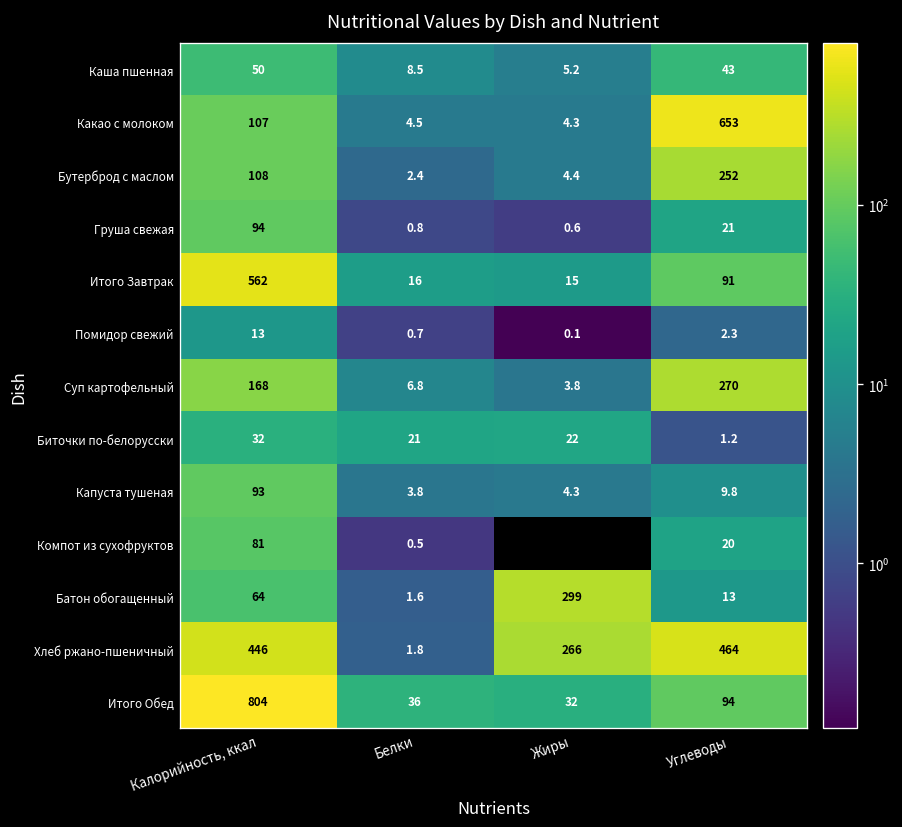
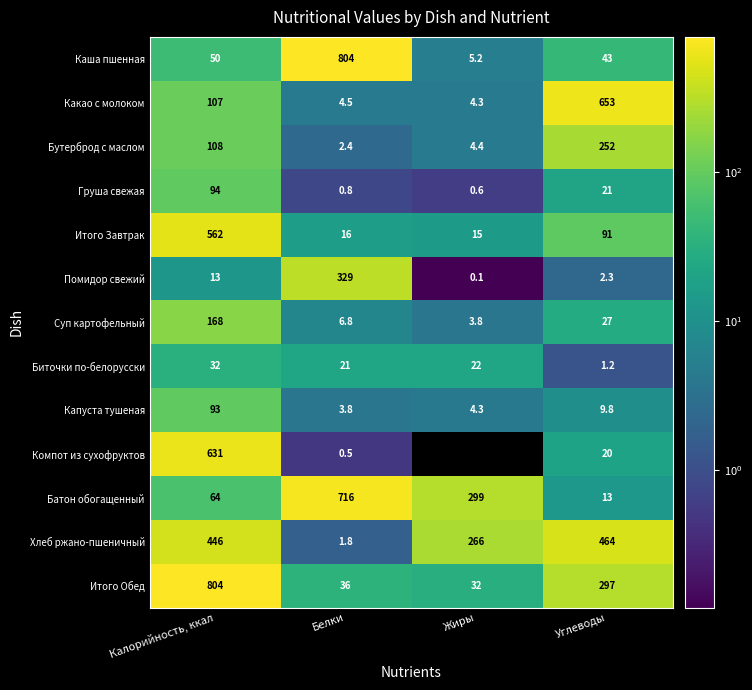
Каша пшенная, Белки: 8.5 -> 804
Помидор свежий, Белки: 0.7 -> 329
Суп картофельный, Углеводы: 270 -> 27
Компот из сухофруктов, Калорийность, ккал: 81 -> 631
Батон обогащенный, Белки: 1.6 -> 716
Итого Обед, Углеводы: 94 -> 297
